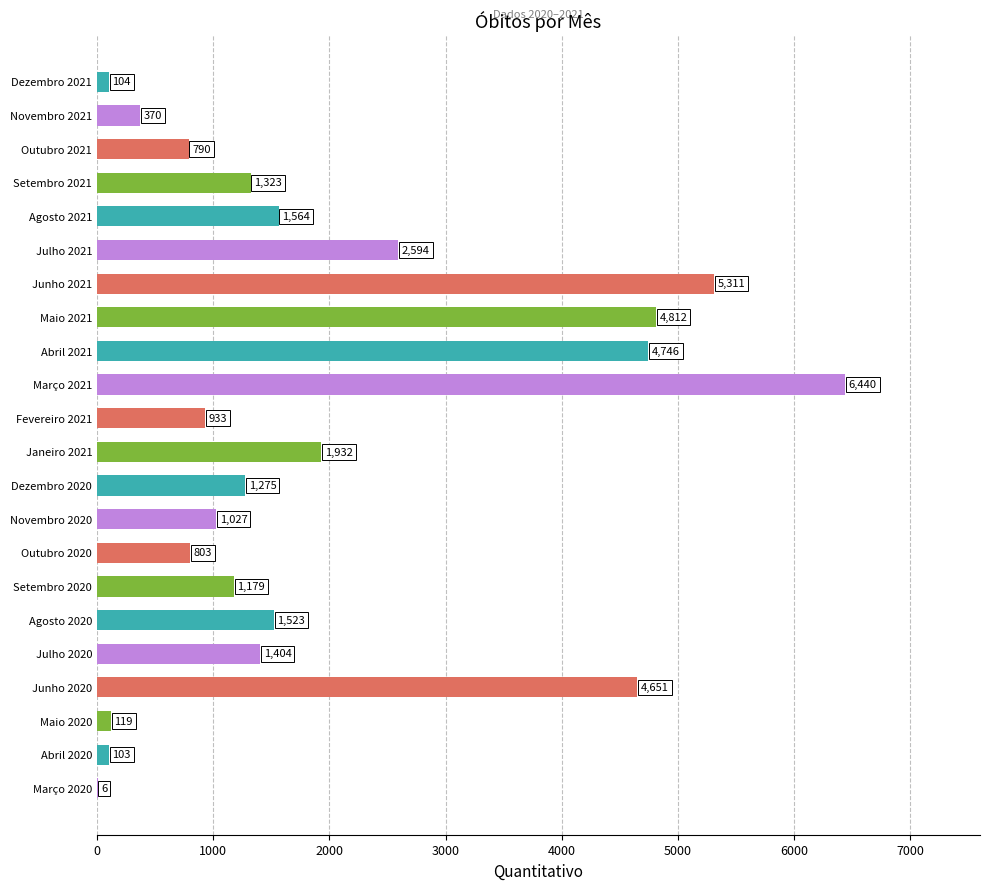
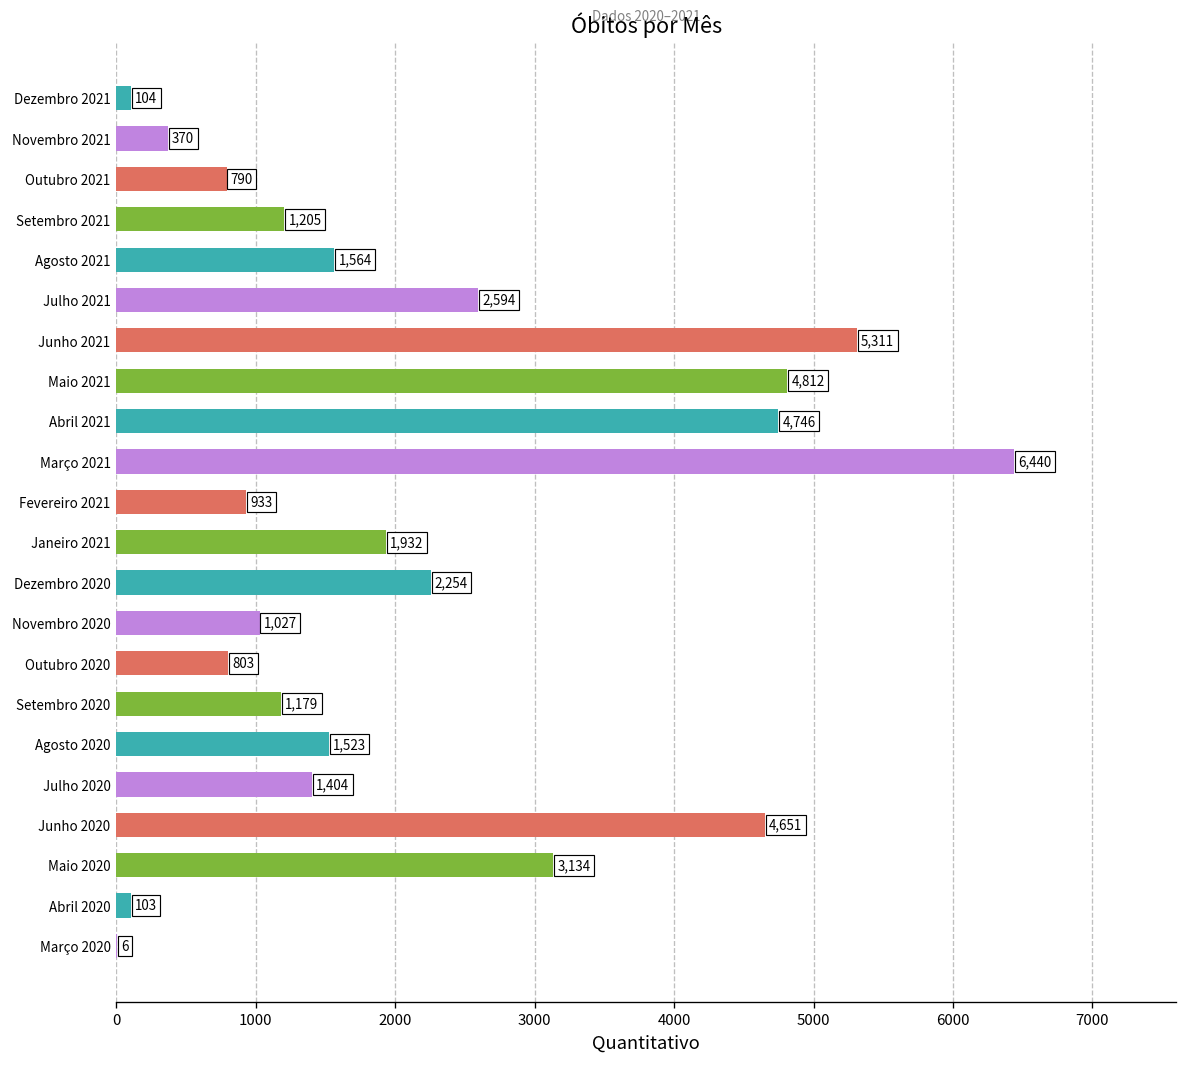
Setembro 2021: 1,323 -> 1,205
Dezembro 2020: 1,275 -> 2,254
Maio 2020: 119 -> 3,134
